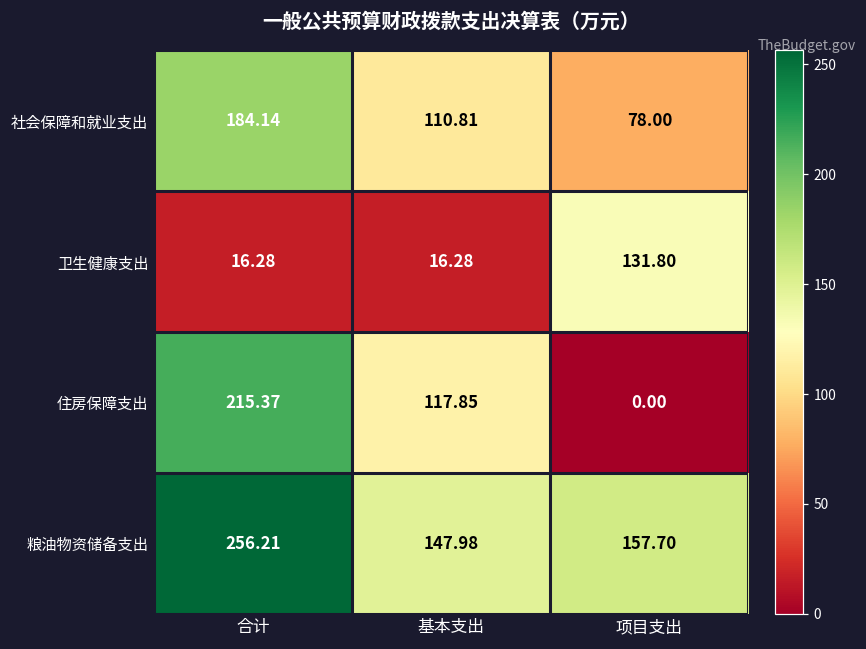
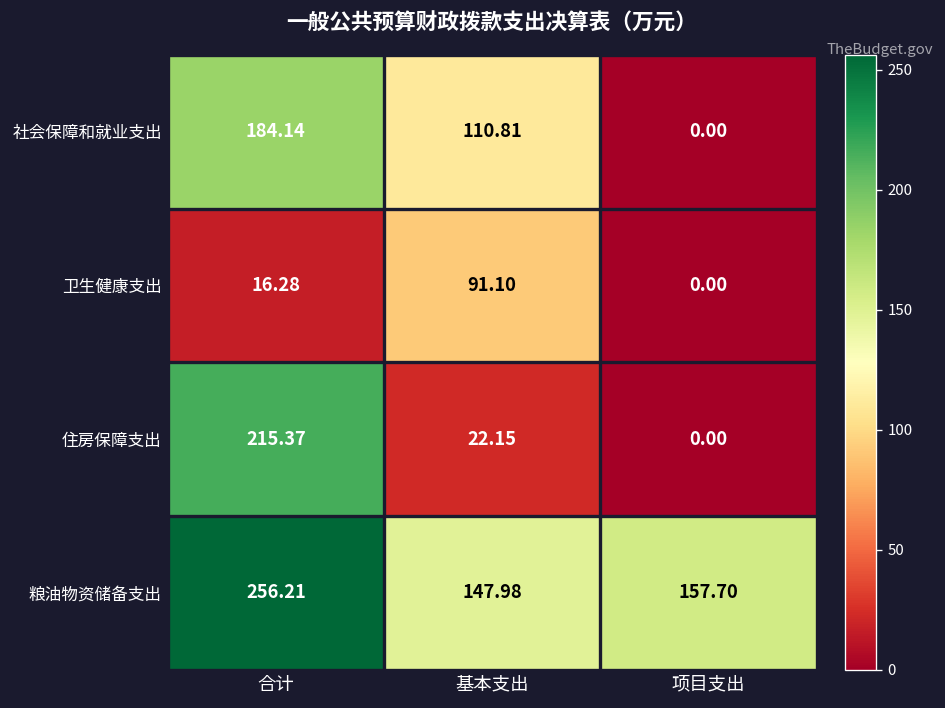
社会保障和就业支出, 项目支出: 78.00 -> 0.00
卫生健康支出, 基本支出: 16.28 -> 91.10
卫生健康支出, 项目支出: 131.80 -> 0.00
住房保障支出, 基本支出: 117.85 -> 22.15
